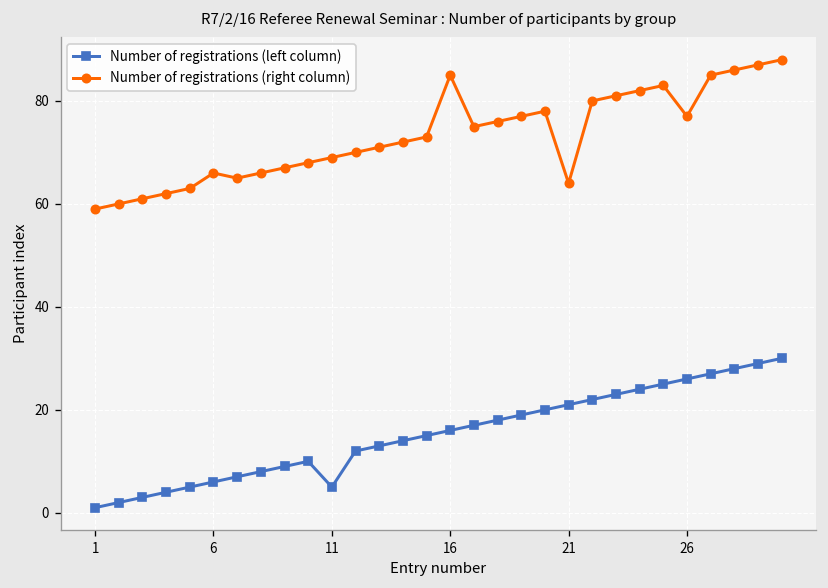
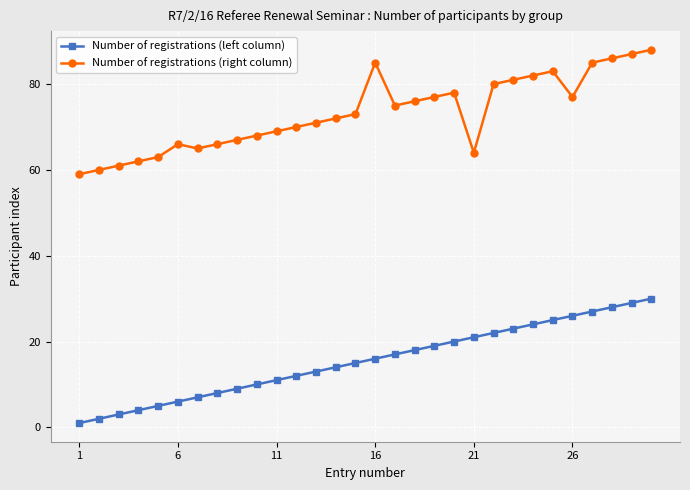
Number of registrations (left column), 11: 5 -> 11
